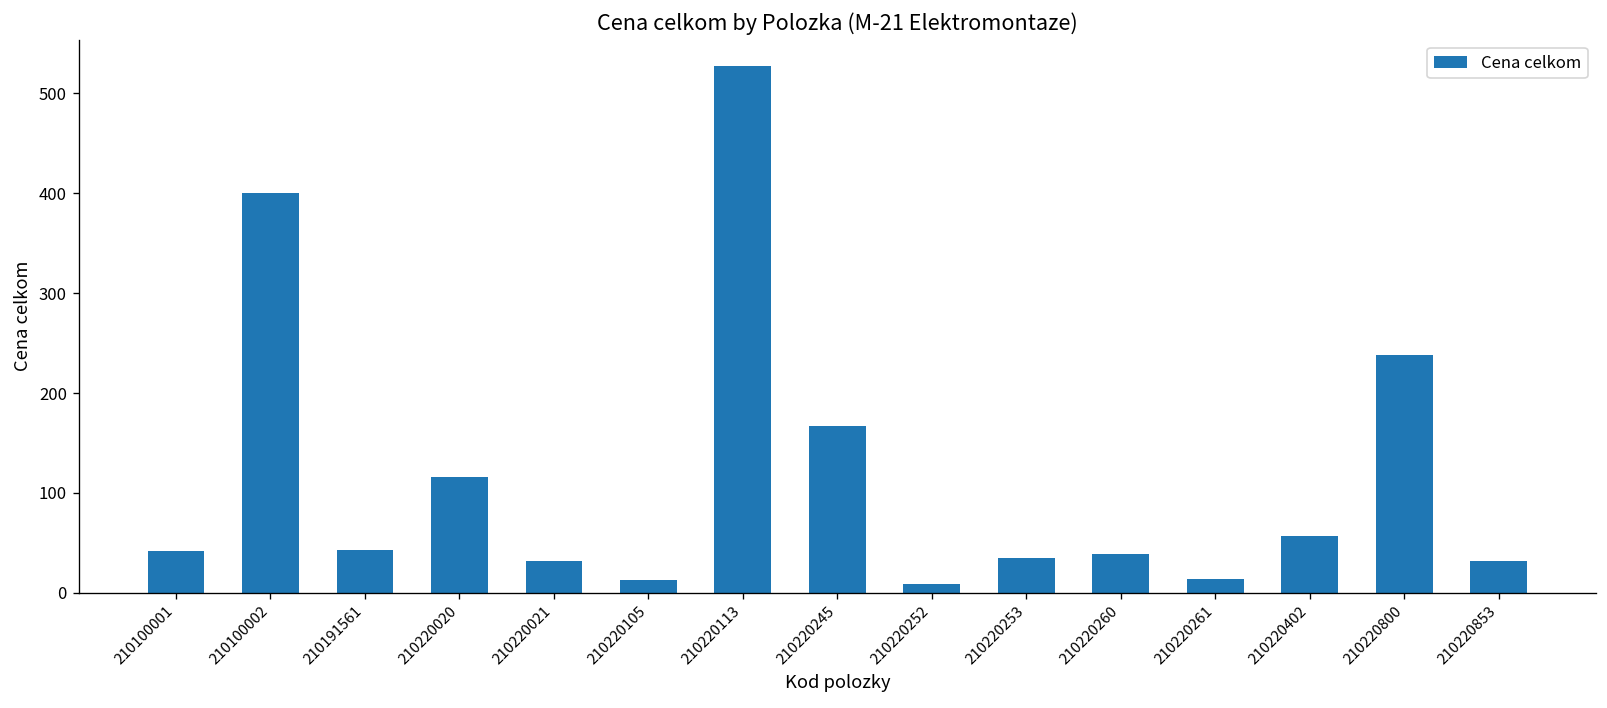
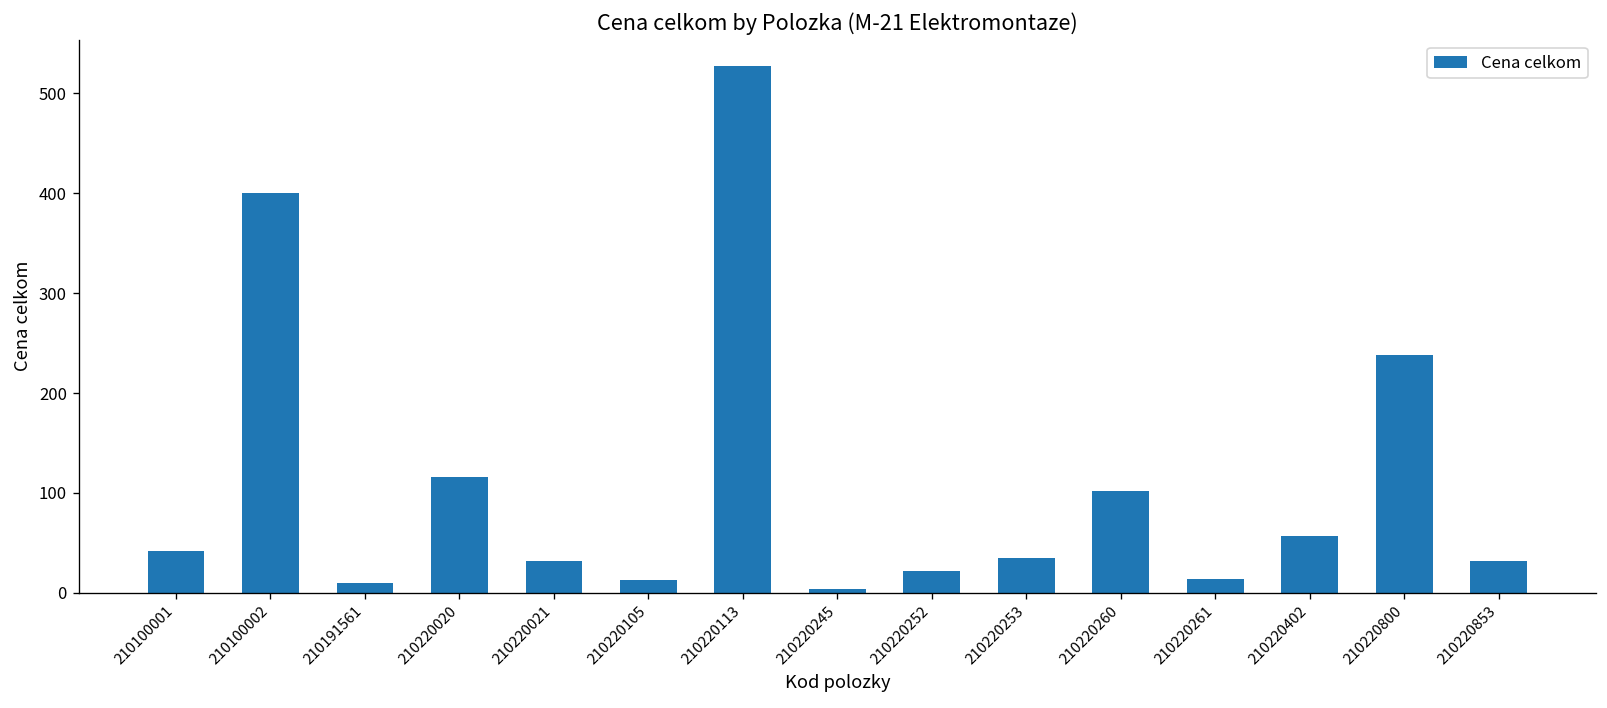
210191561: 40 -> 10
210220245: 170 -> 0
210220252: 10 -> 20
210220260: 40 -> 100
